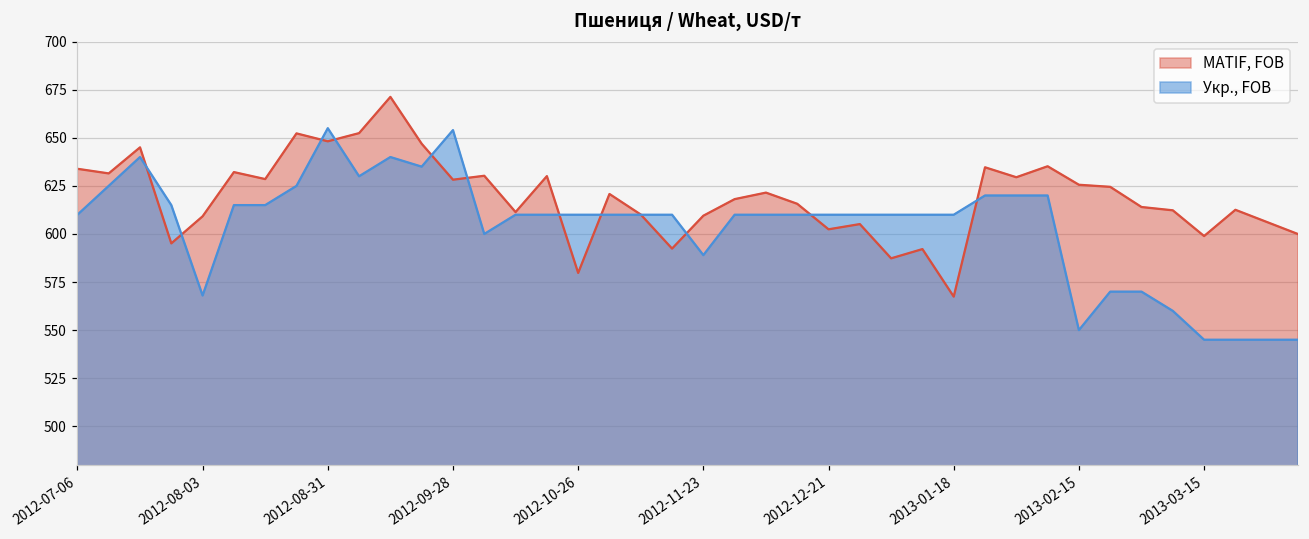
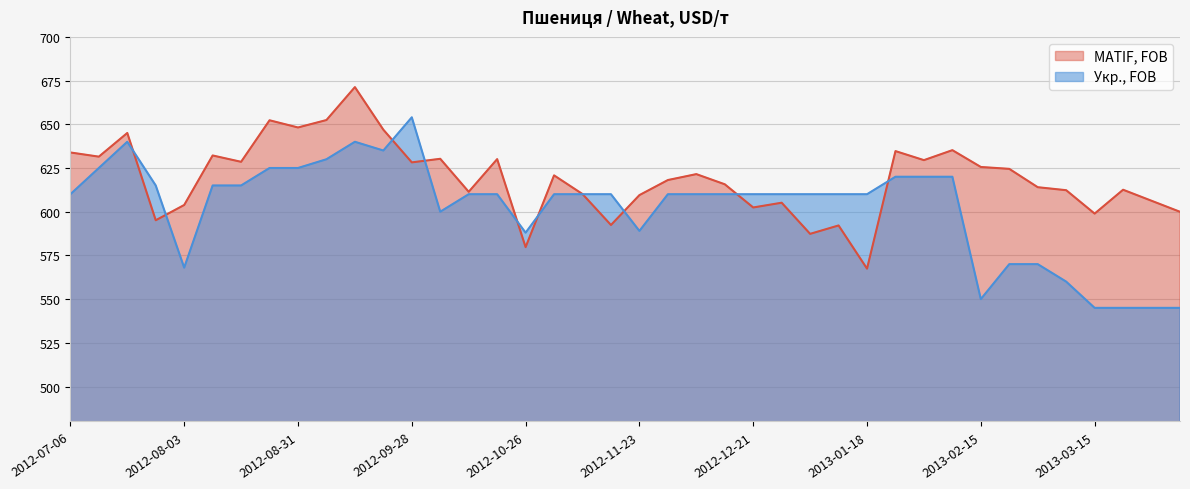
MATIF, FOB, 2012-08-03: 609 -> 604
Укр., FOB, 2012-08-31: 655 -> 625
Укр., FOB, 2012-10-26: 610 -> 588
